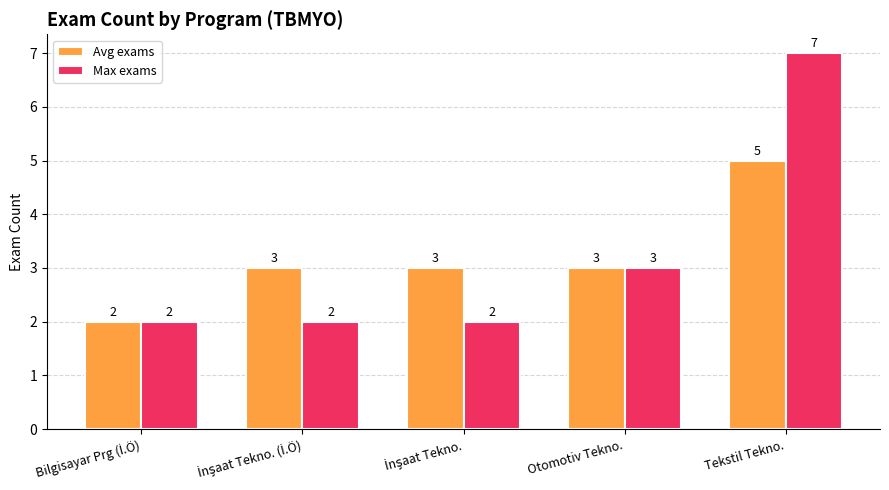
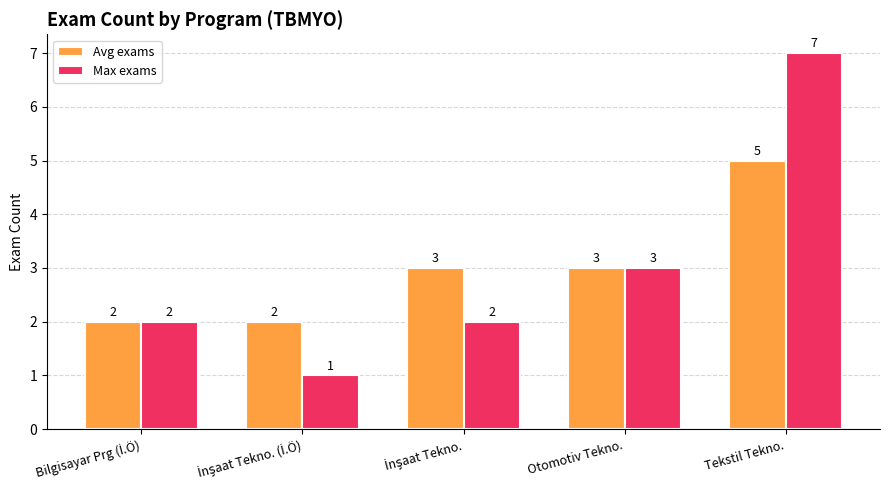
Avg exams, İnşaat Tekno. (İ.Ö): 3 -> 2
Max exams, İnşaat Tekno. (İ.Ö): 2 -> 1
